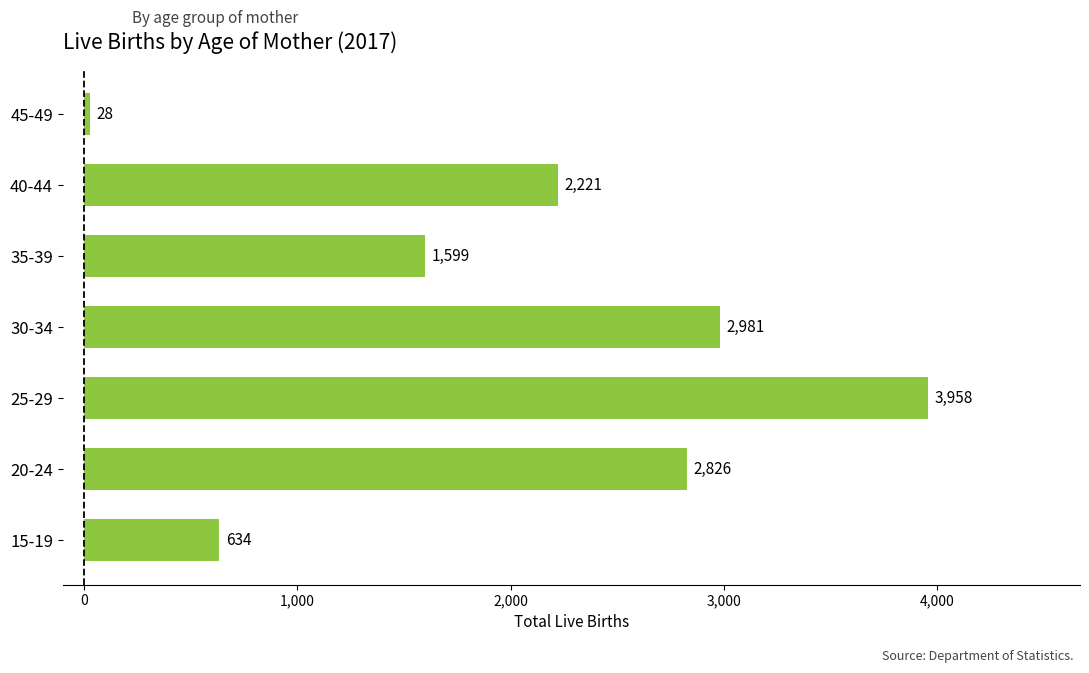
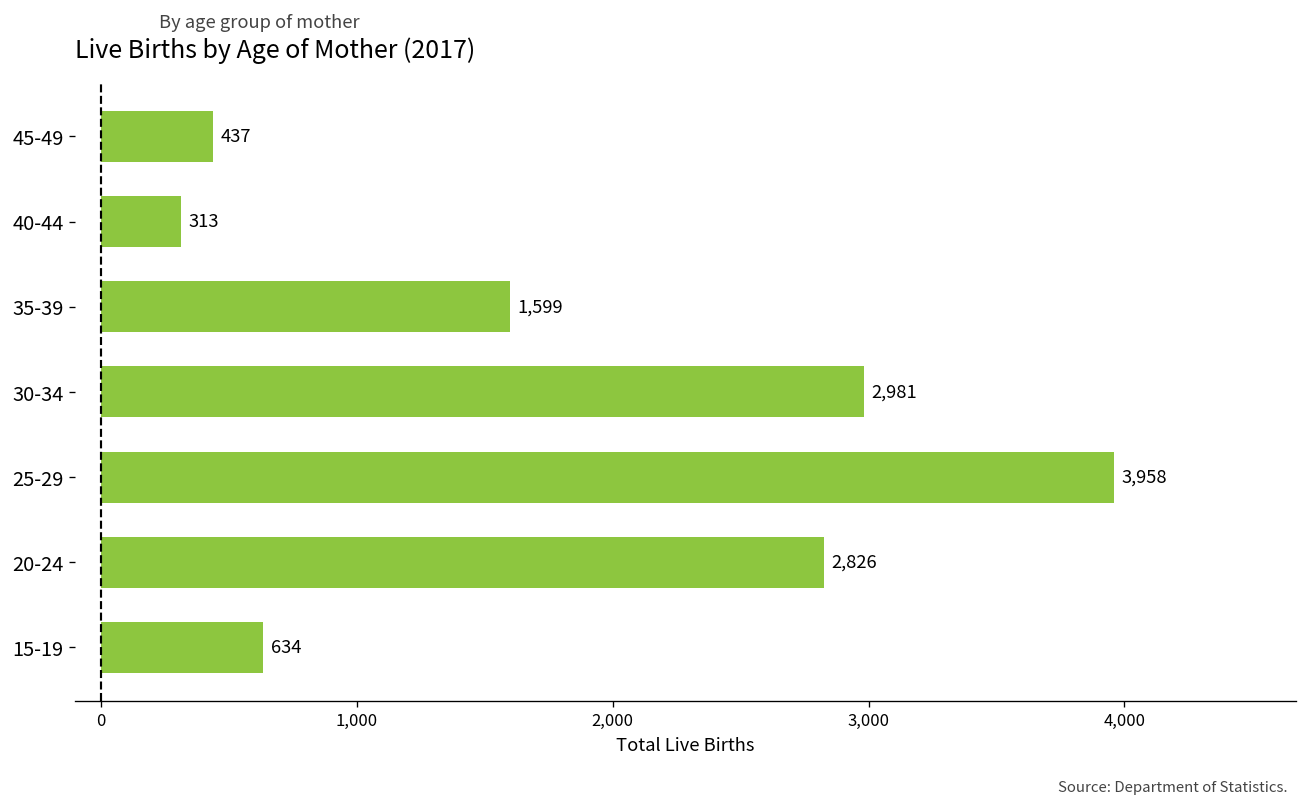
45-49: 28 -> 437
40-44: 2,221 -> 313
